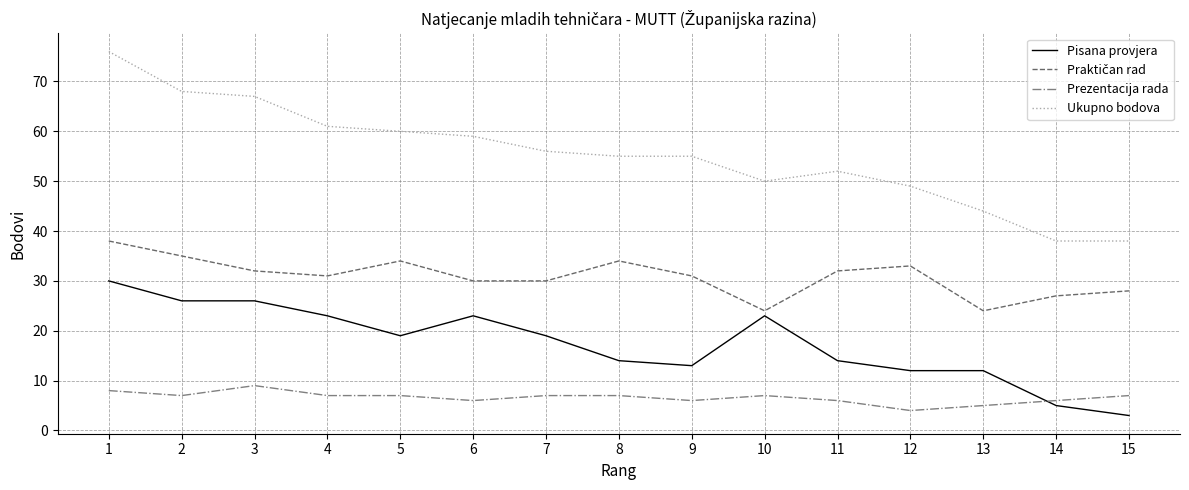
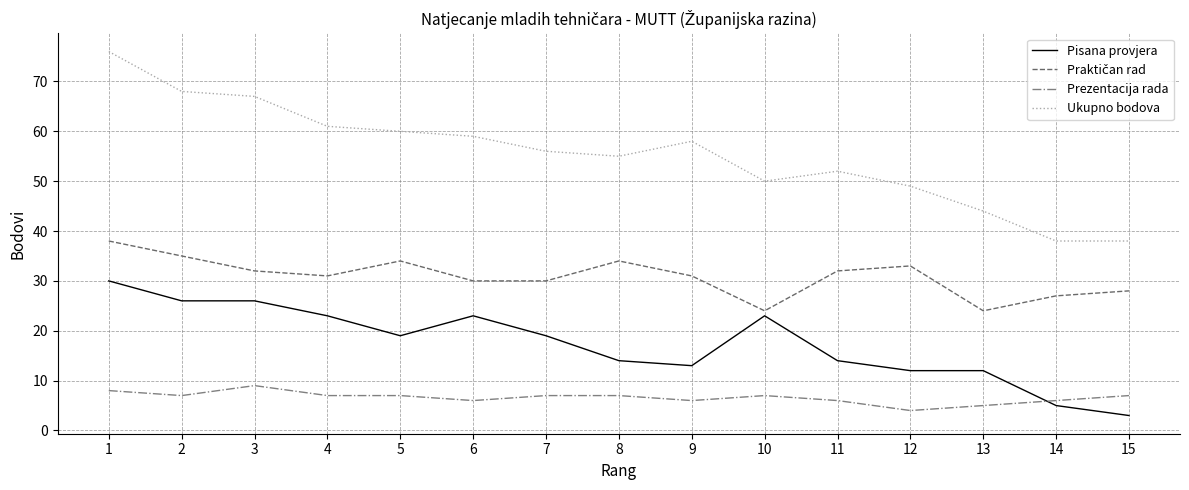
Ukupno bodova, 9: 55 -> 58
